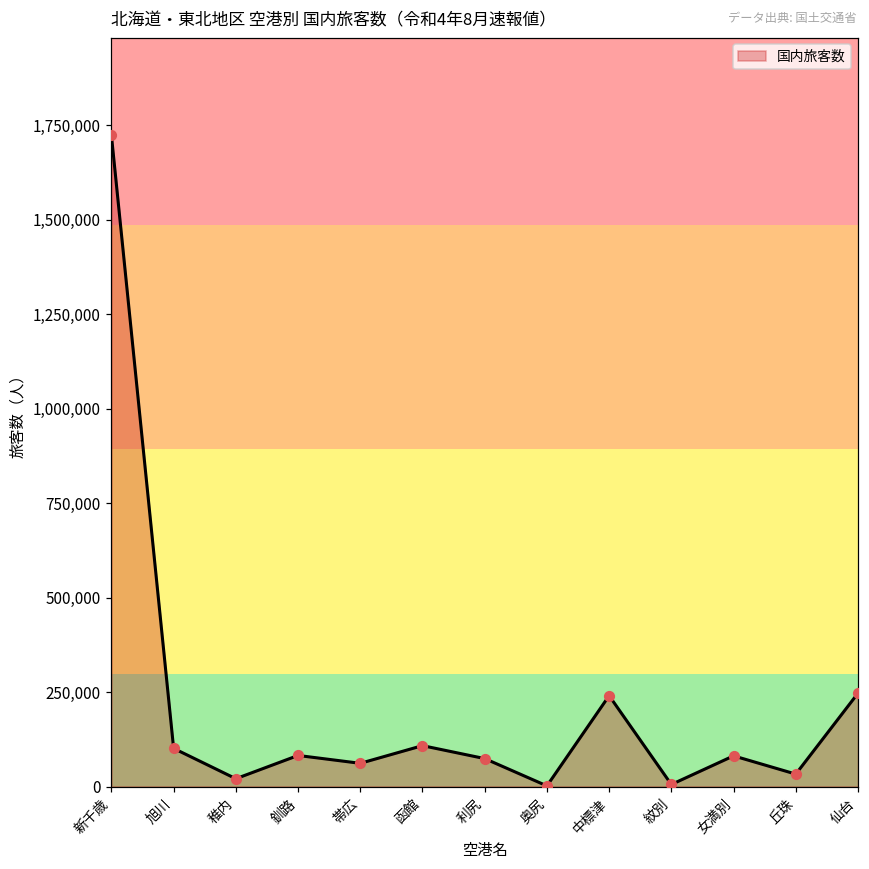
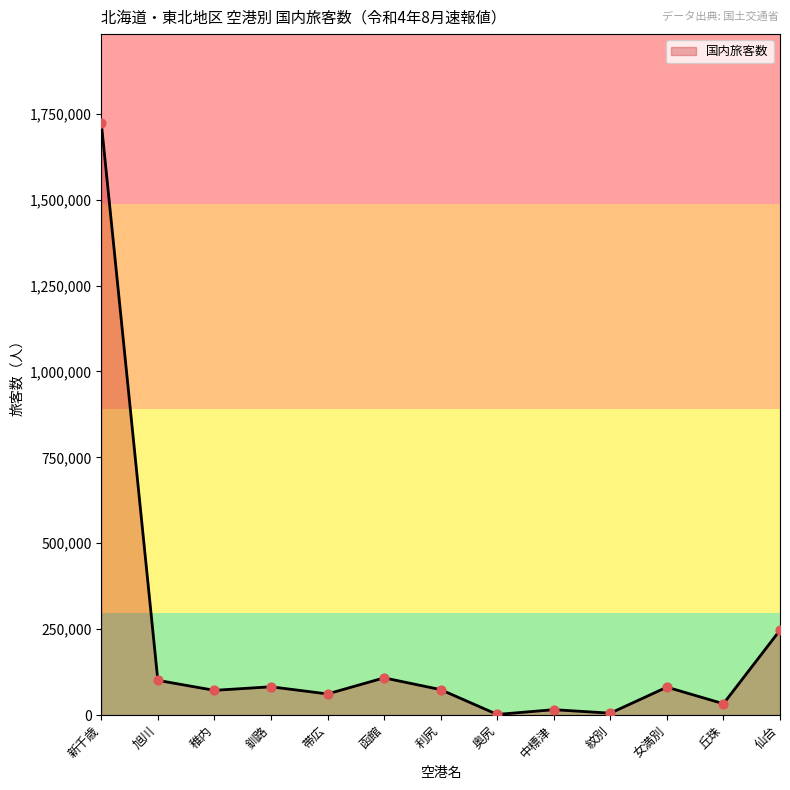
稚内: 20,000 -> 70,000
中標津: 240,000 -> 20,000
